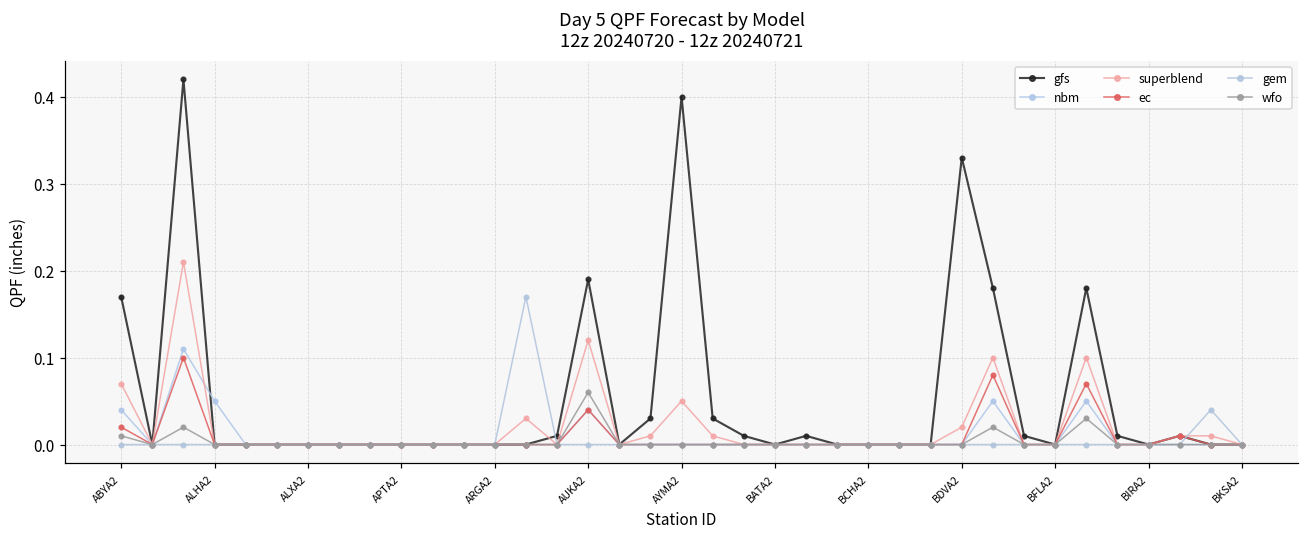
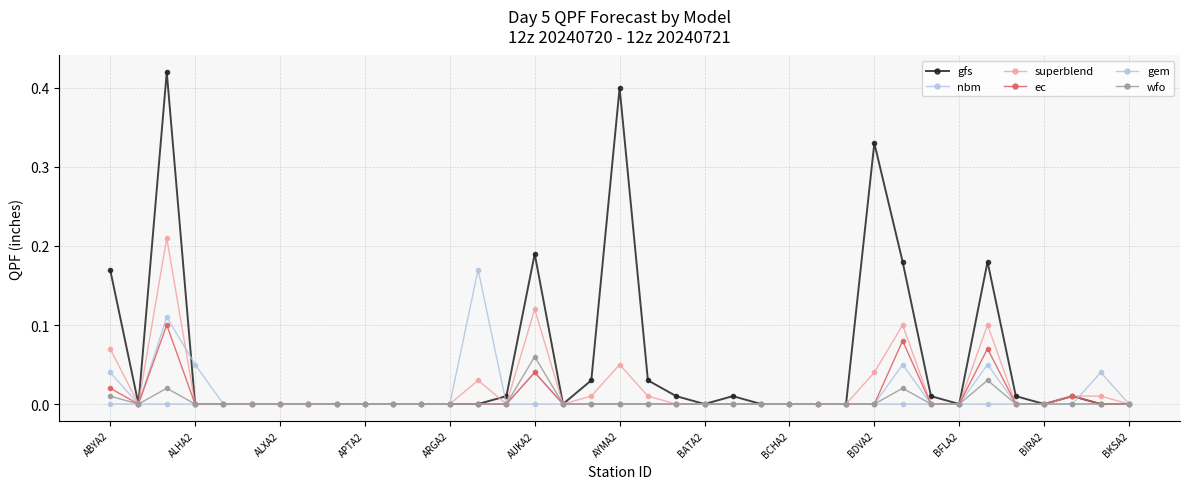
superblend, BDVA2: 0.02 -> 0.04
